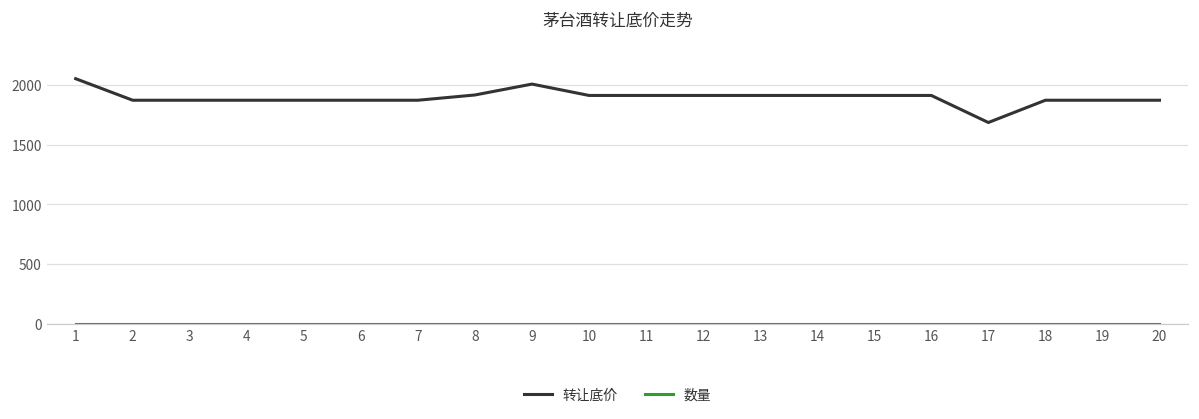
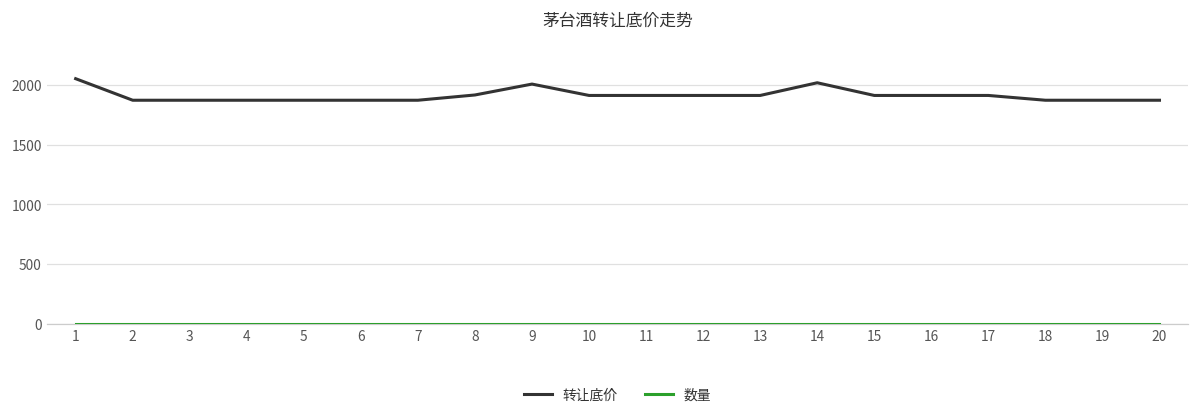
转让底价, 14: 1910 -> 2020
转让底价, 17: 1680 -> 1910
